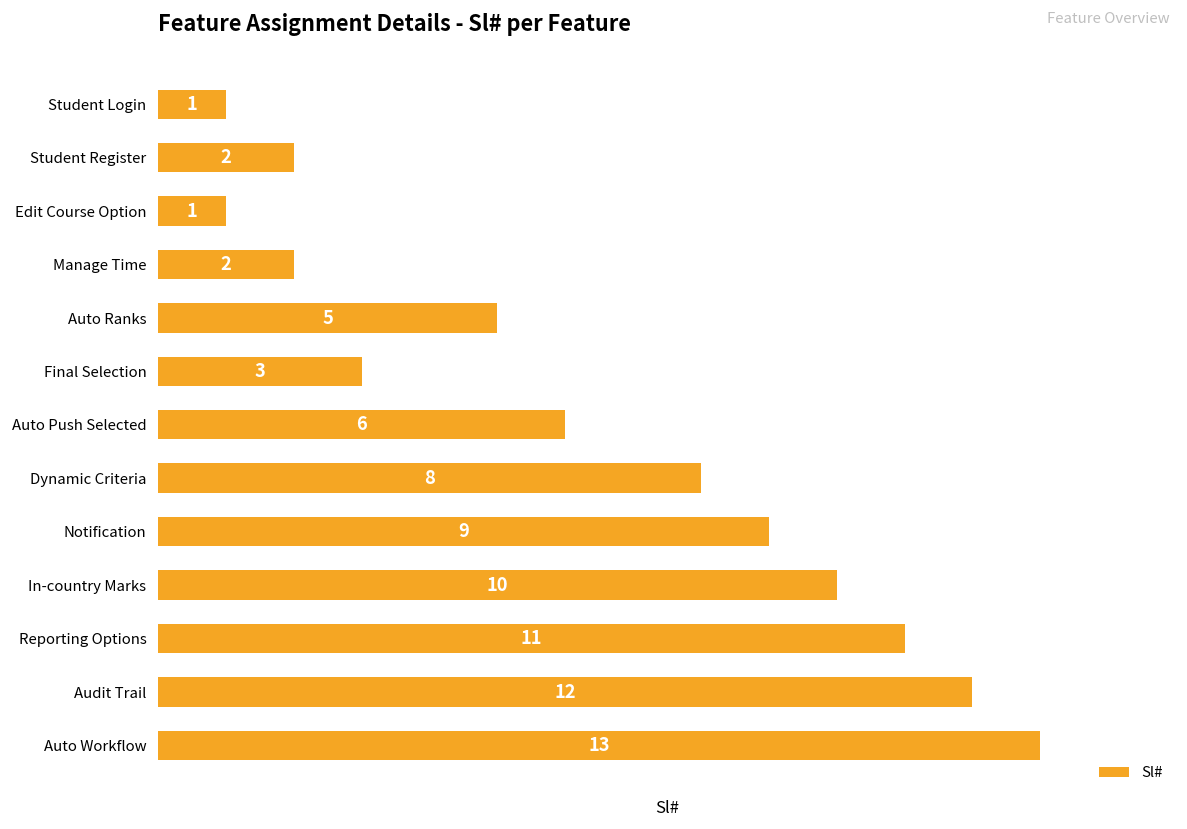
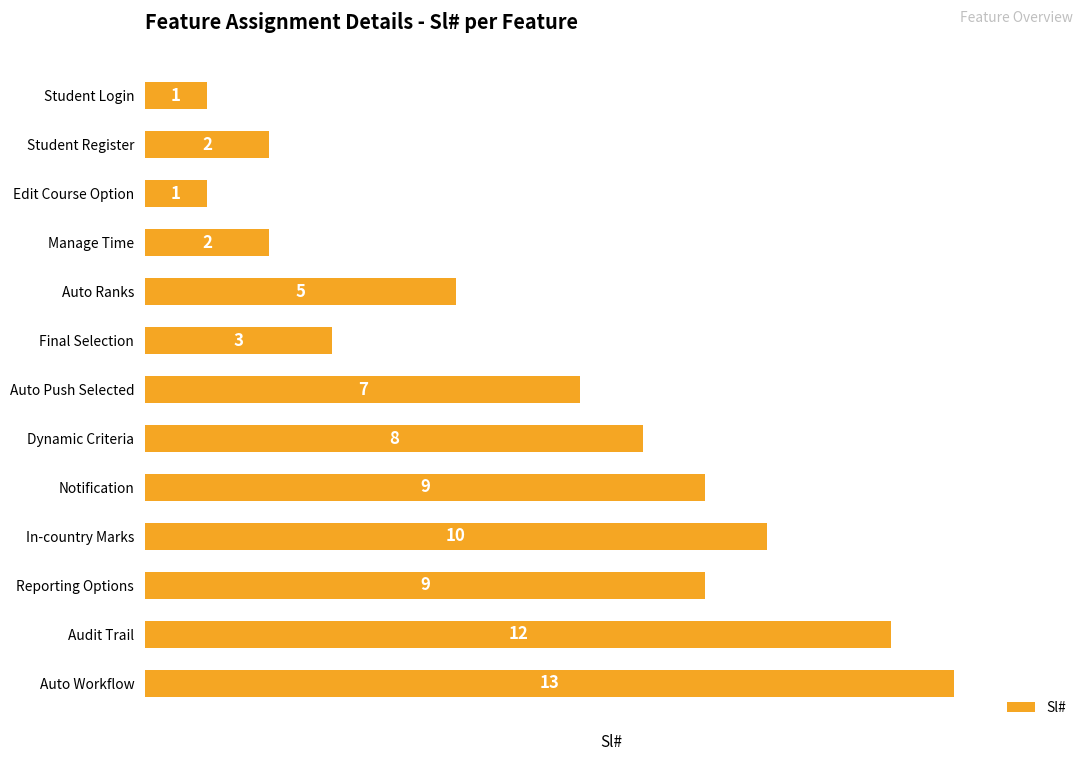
Auto Push Selected: 6 -> 7
Reporting Options: 11 -> 9
